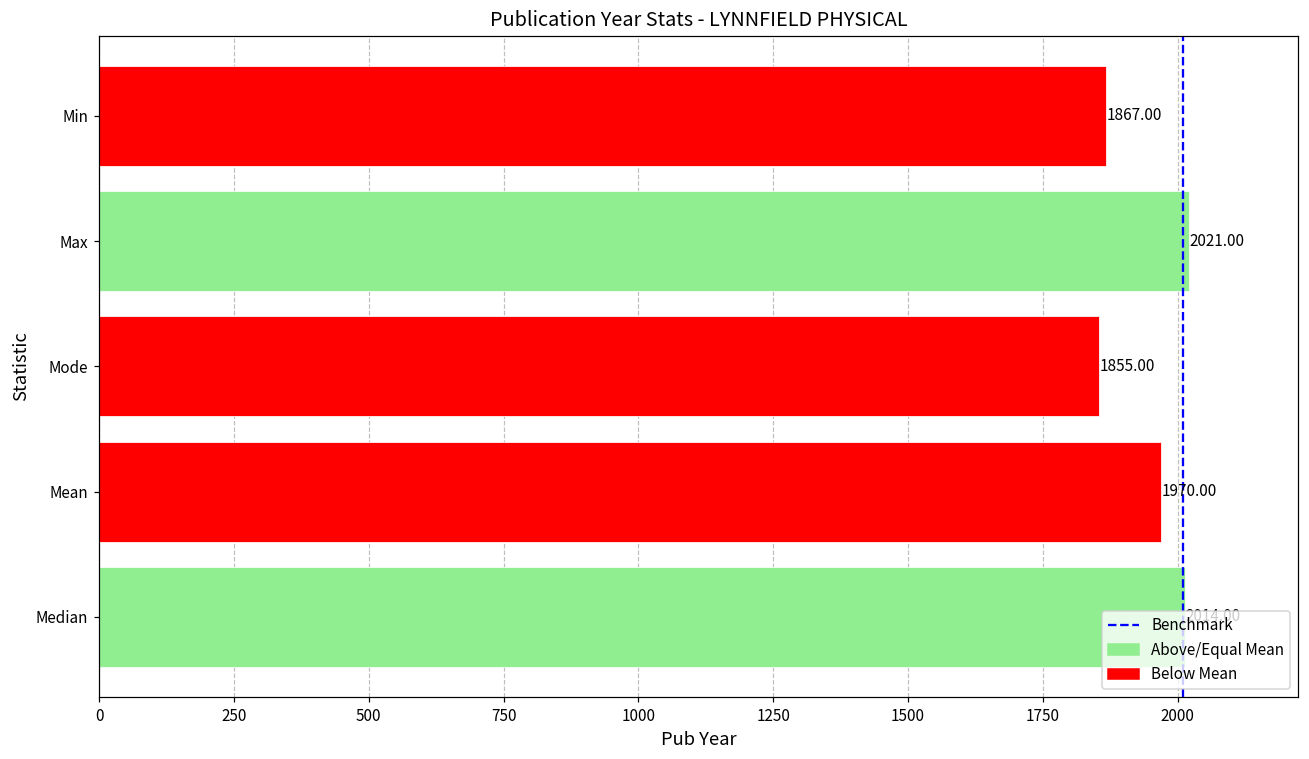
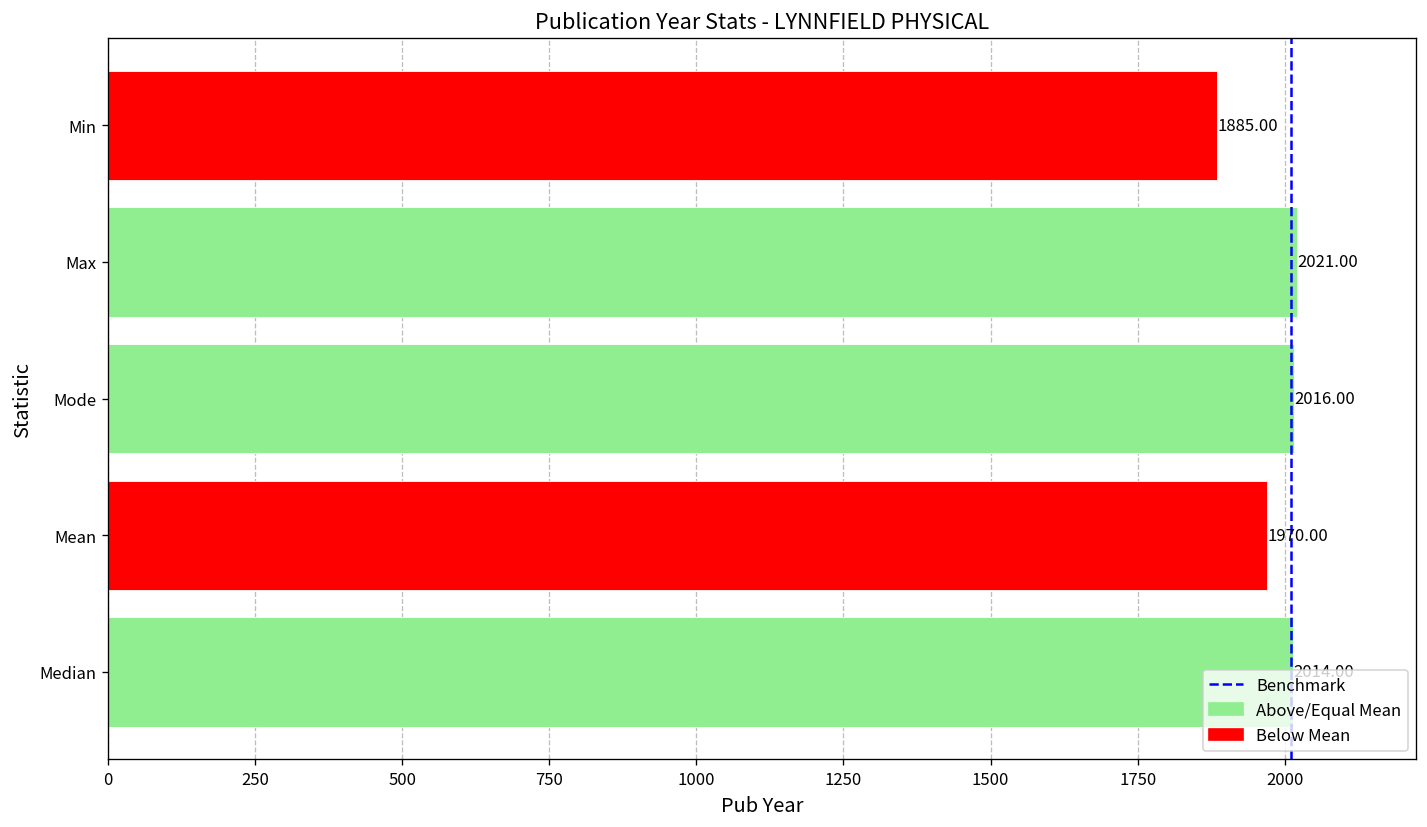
Min: 1867.00 -> 1885.00
Mode: 1855.00 -> 2016.00
